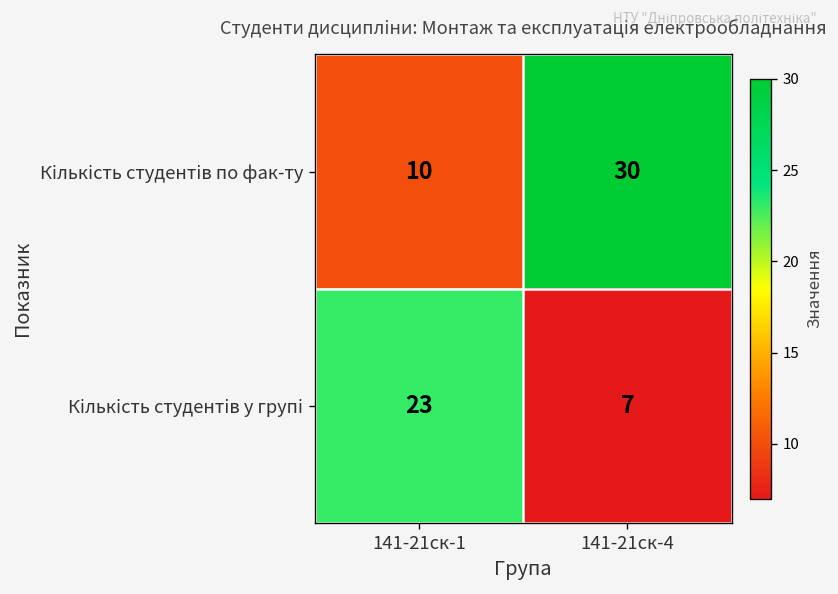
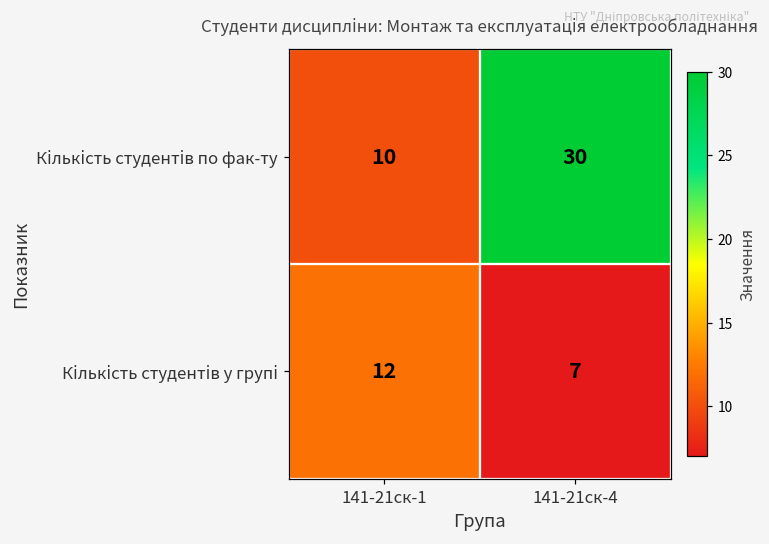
Кількість студентів у групі, 141-21ск-1: 23 -> 12
